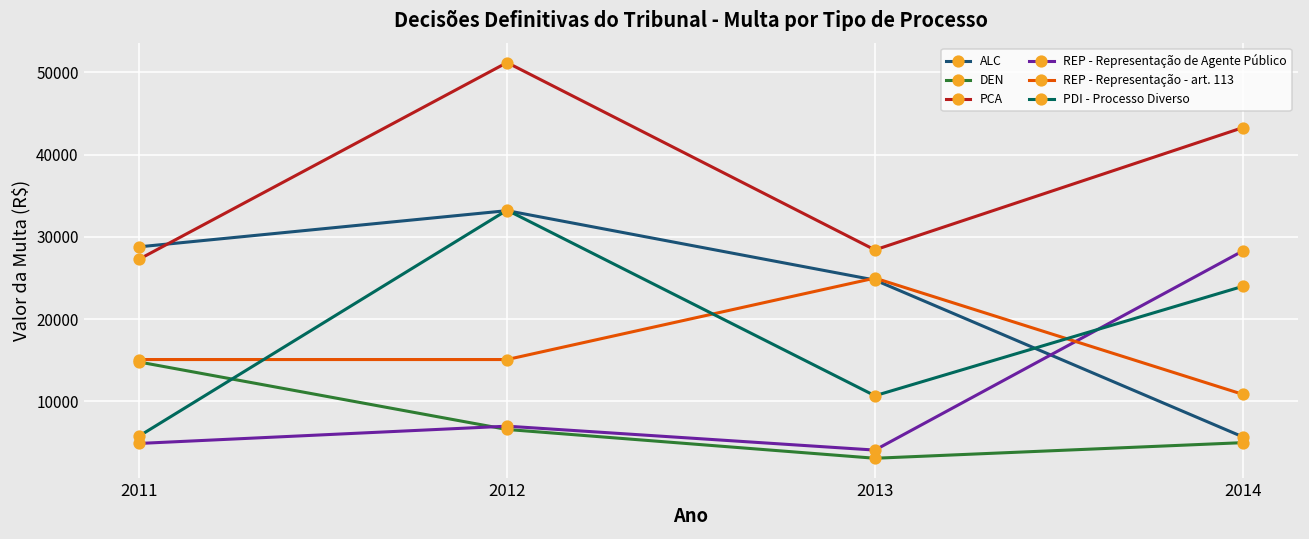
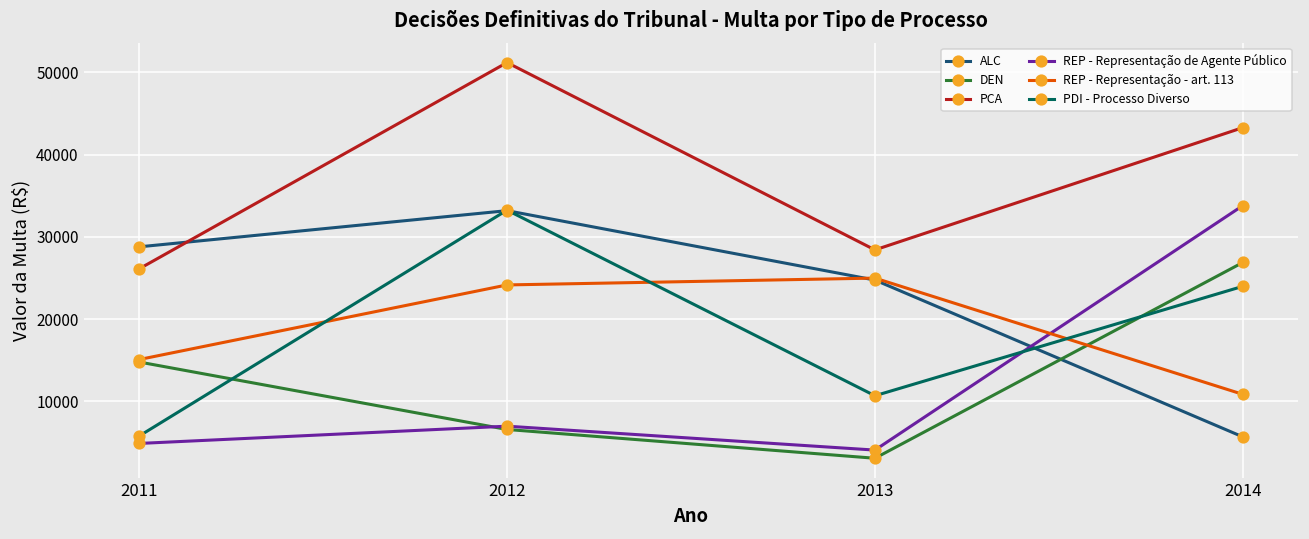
PCA, 2011: 27000 -> 26000
REP - Representação - art. 113, 2012: 15000 -> 24000
DEN, 2014: 5000 -> 27000
REP - Representação de Agente Público, 2014: 28000 -> 34000
